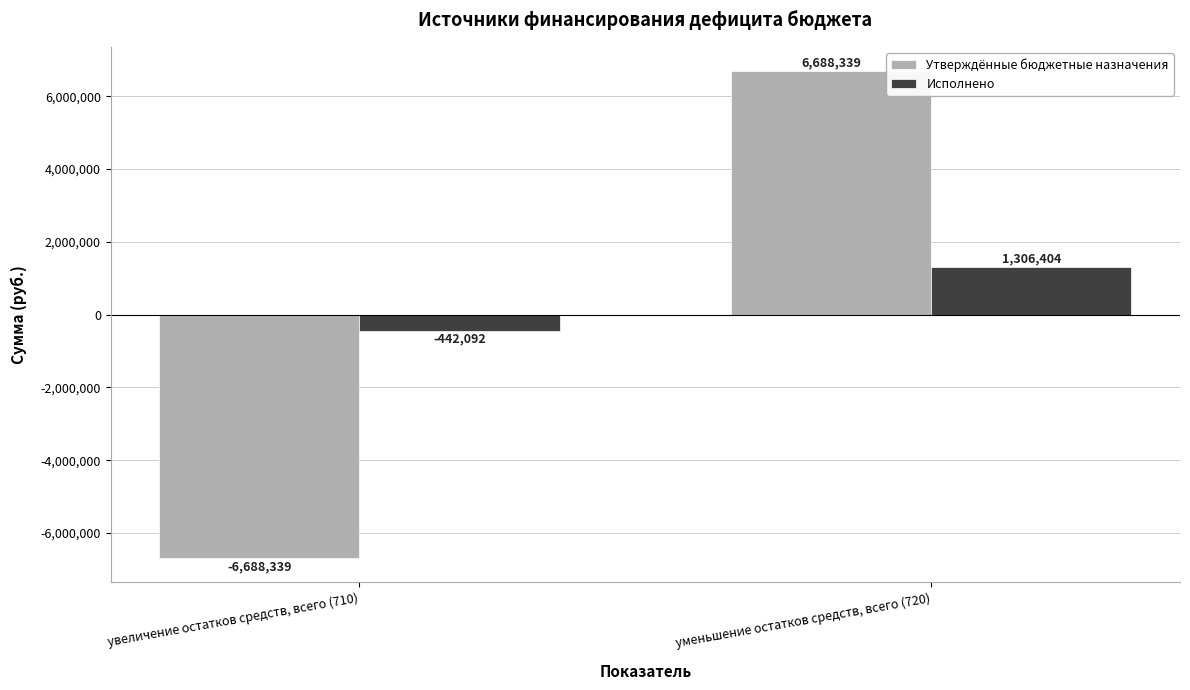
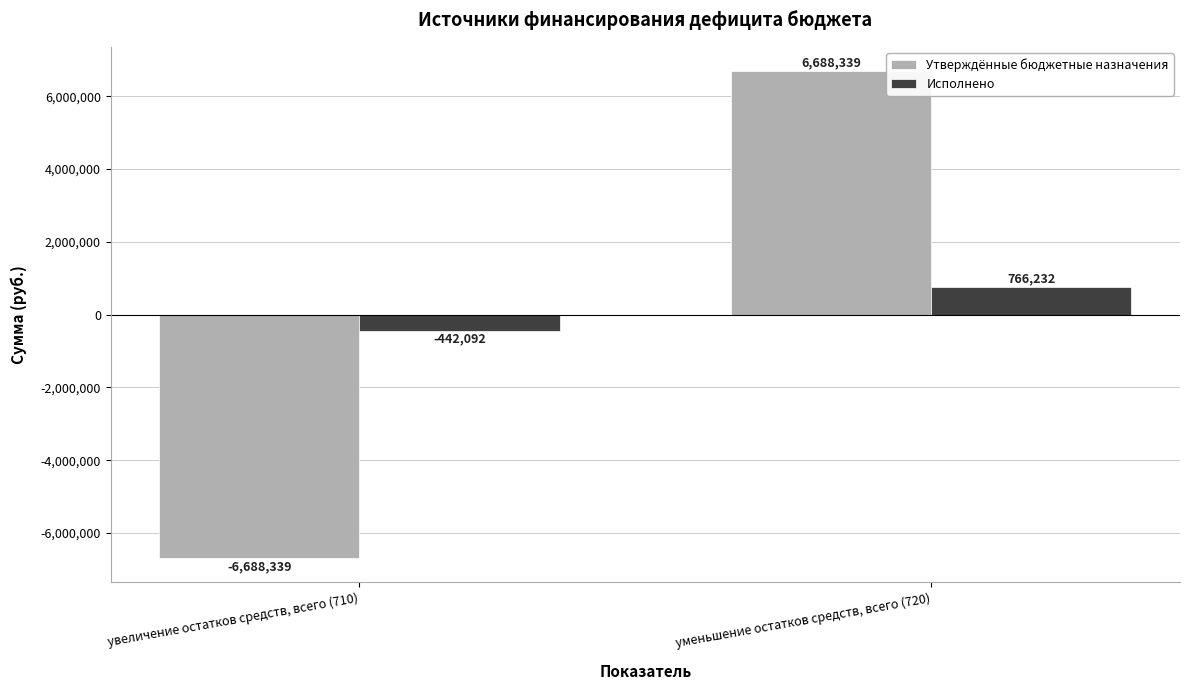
Исполнено, уменьшение остатков средств, всего (720): 1,306,404 -> 766,232
